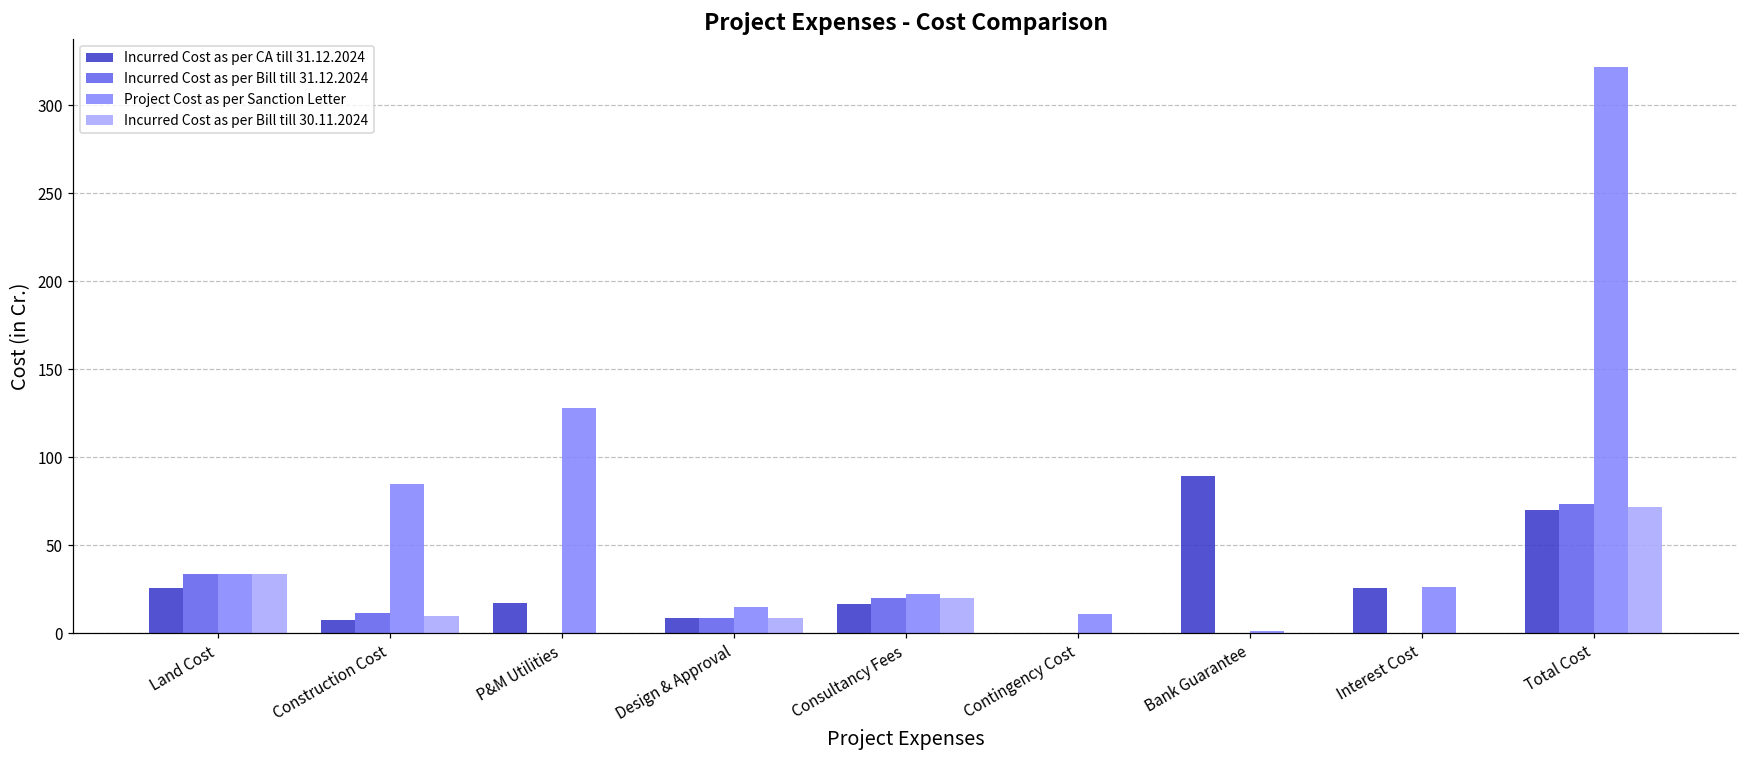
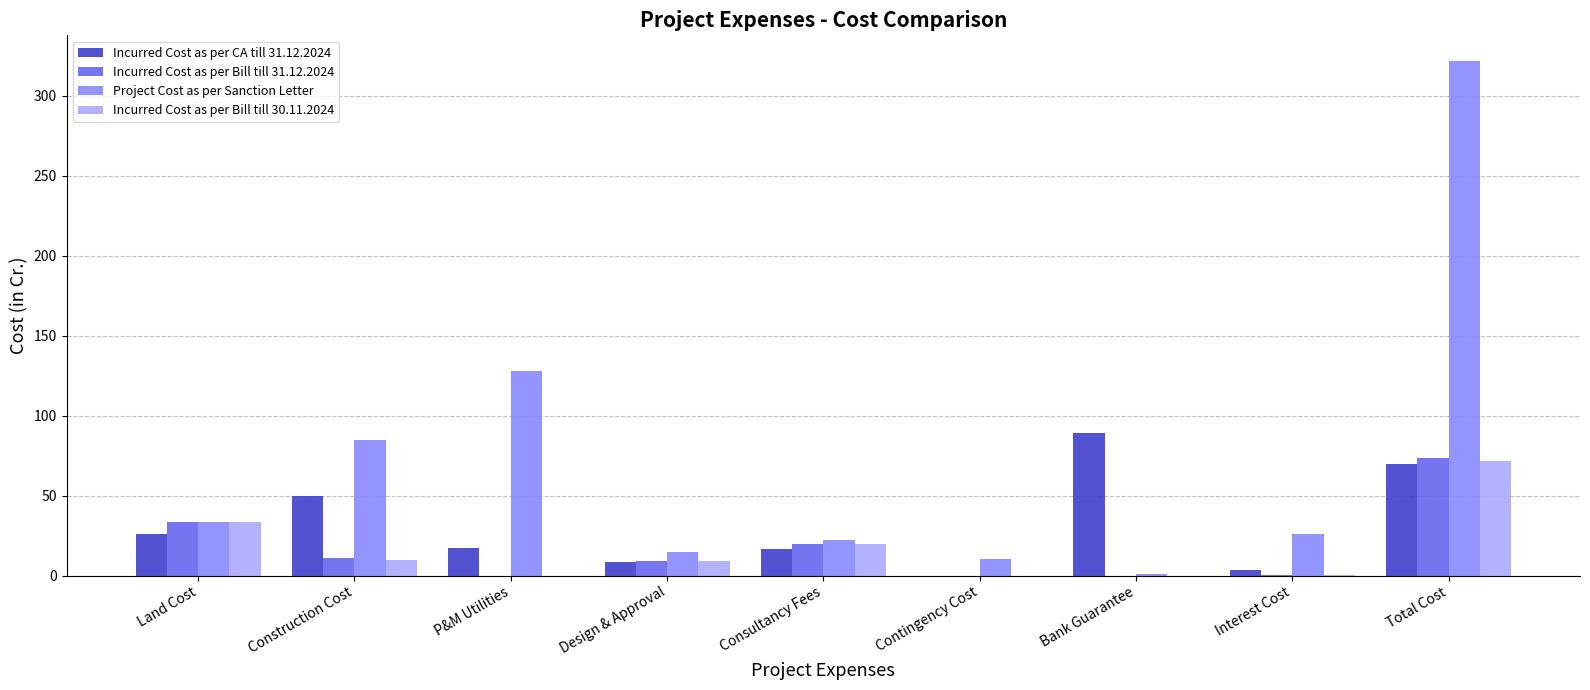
Incurred Cost as per CA till 31.12.2024, Construction Cost: 8 -> 49
Incurred Cost as per CA till 31.12.2024, Interest Cost: 25 -> 4
